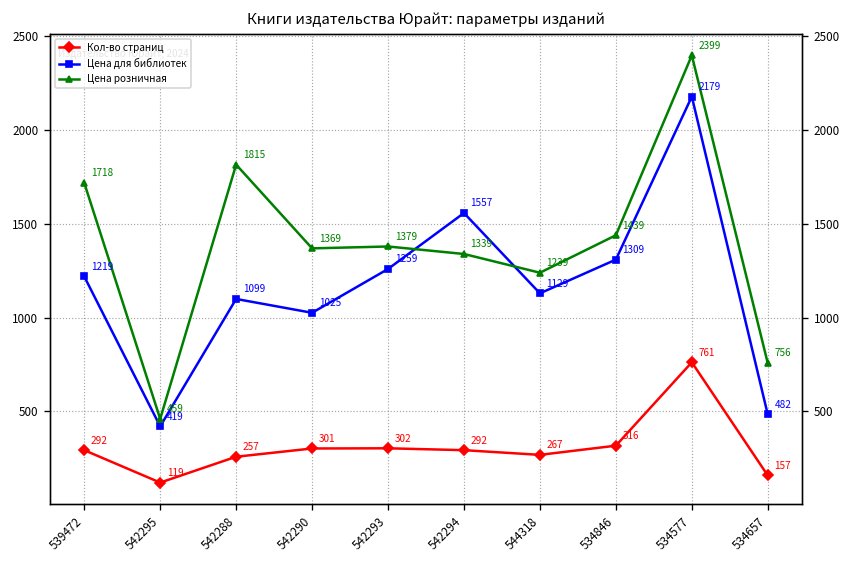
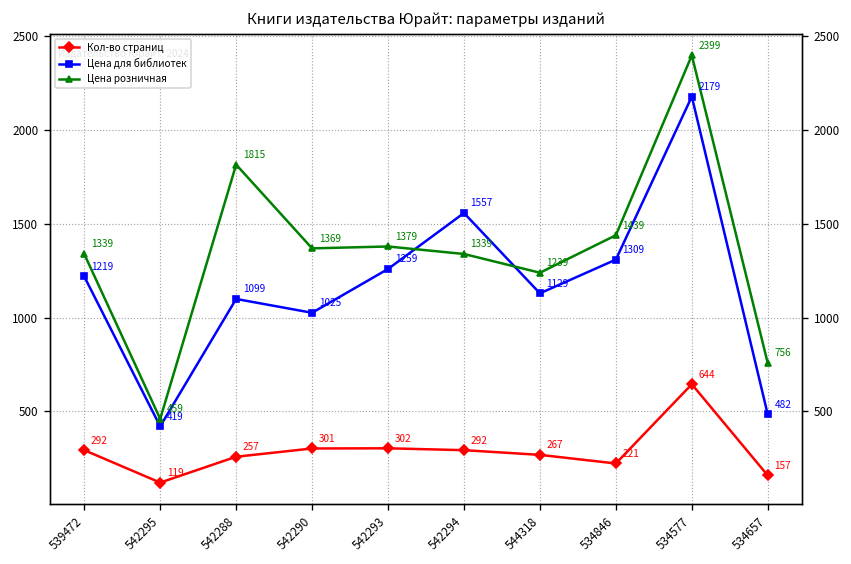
Цена розничная, 539472: 1718 -> 1339
Кол-во страниц, 534846: 316 -> 221
Кол-во страниц, 534577: 761 -> 644
